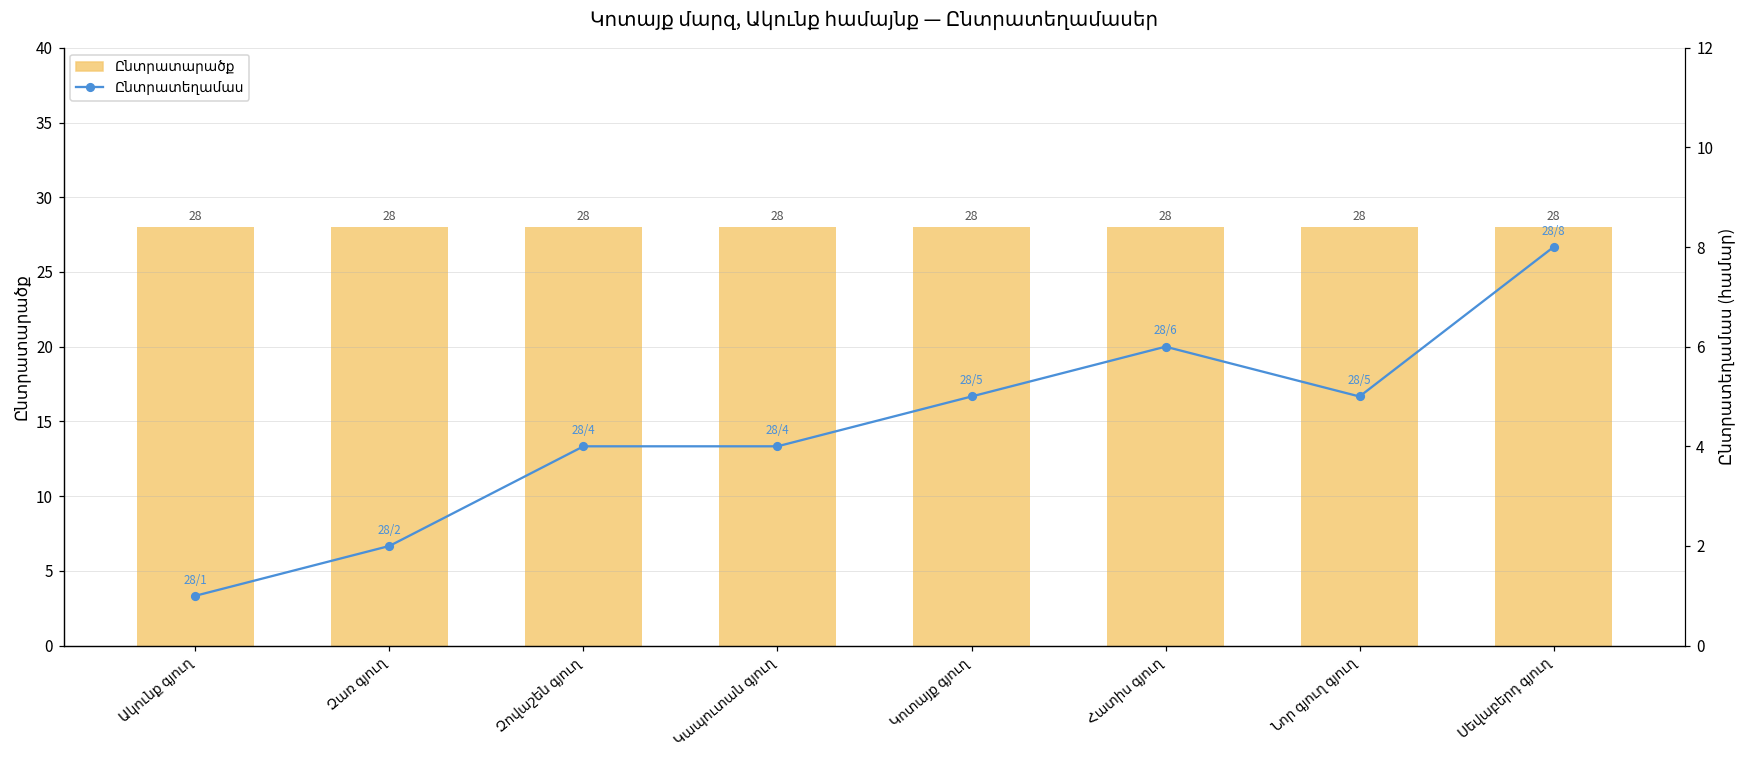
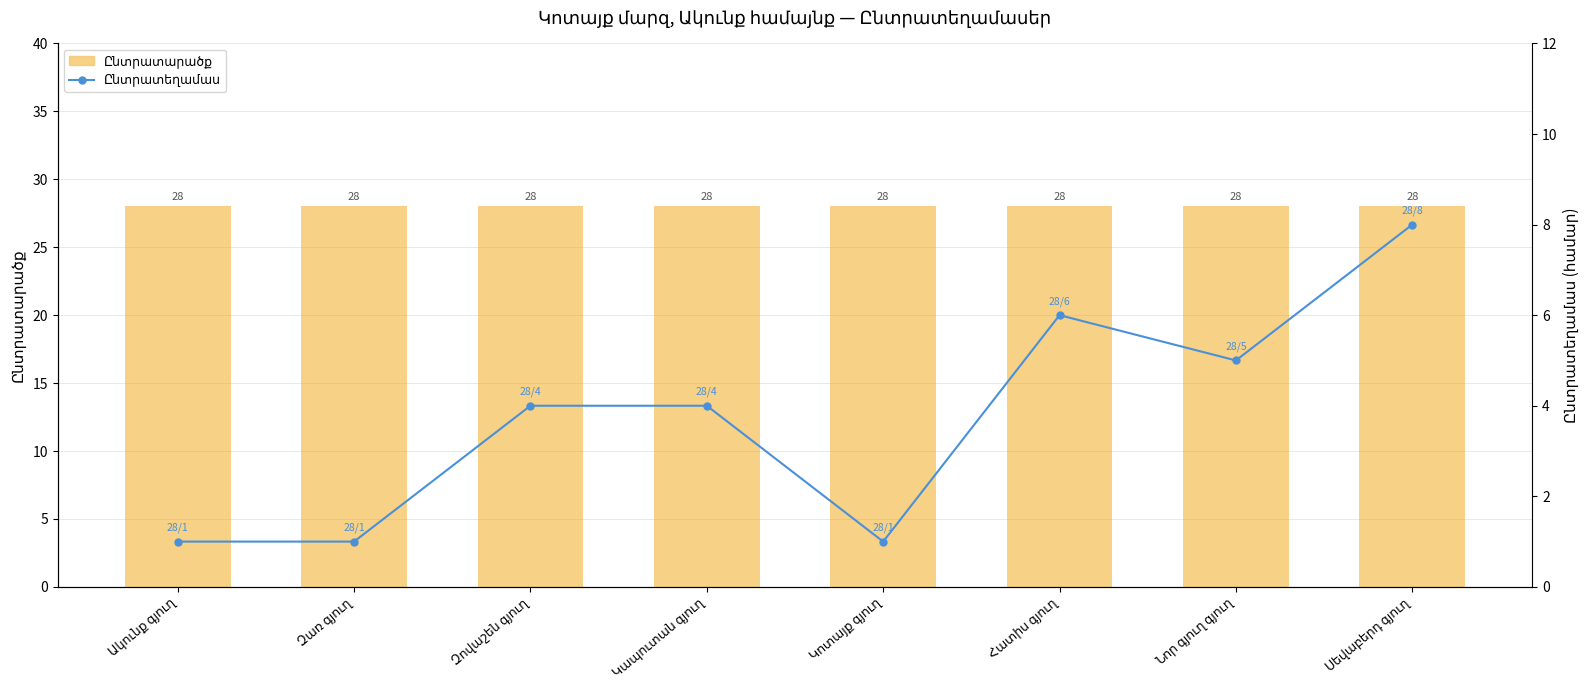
Ընտրատեղամաս, Զառ գյուղ: 2 -> 1
Ընտրատեղամաս, Կոտայք գյուղ: 5 -> 1
